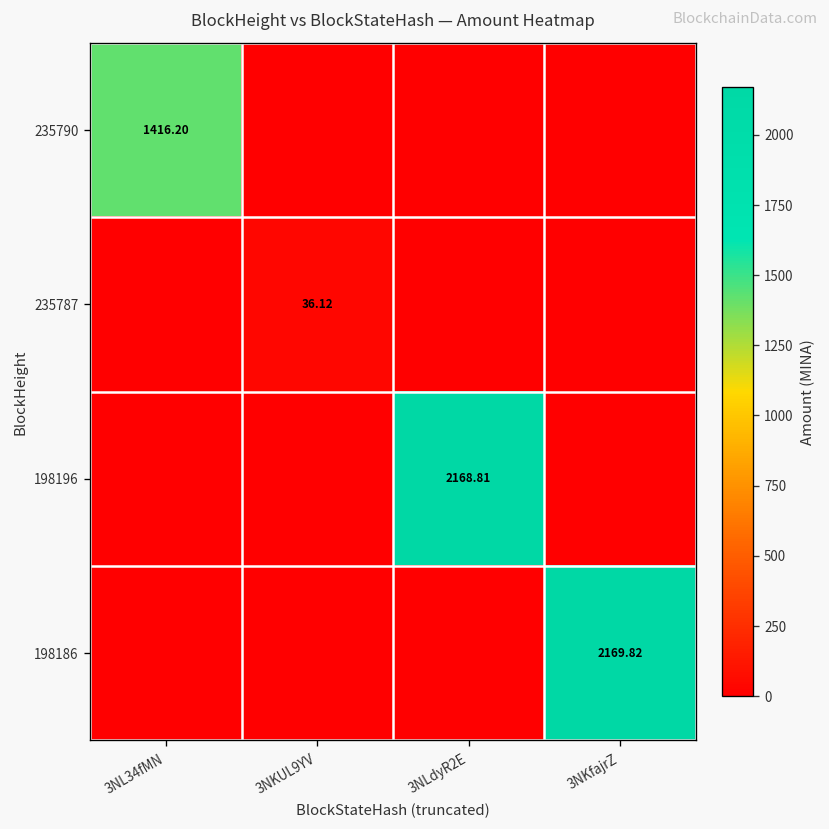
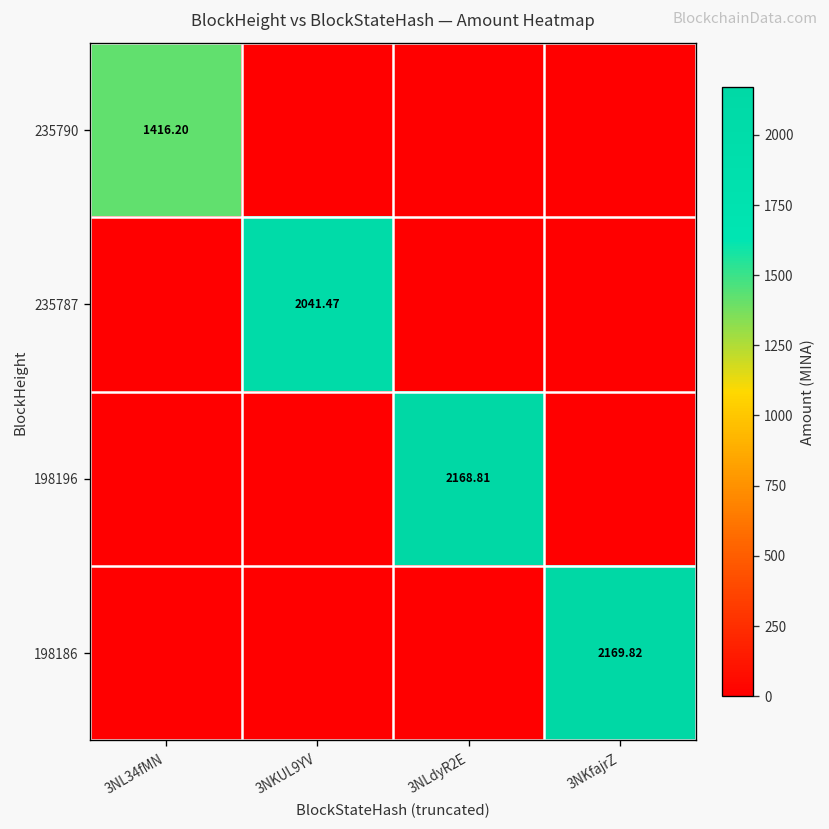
235787, 3NKUL9YV: 36.12 -> 2041.47
